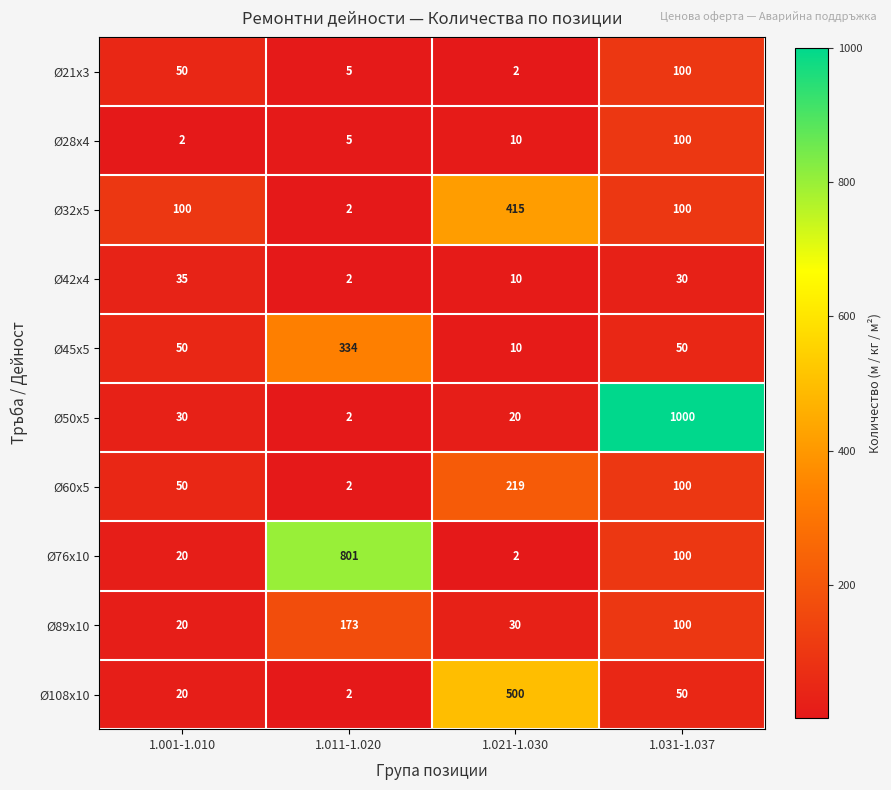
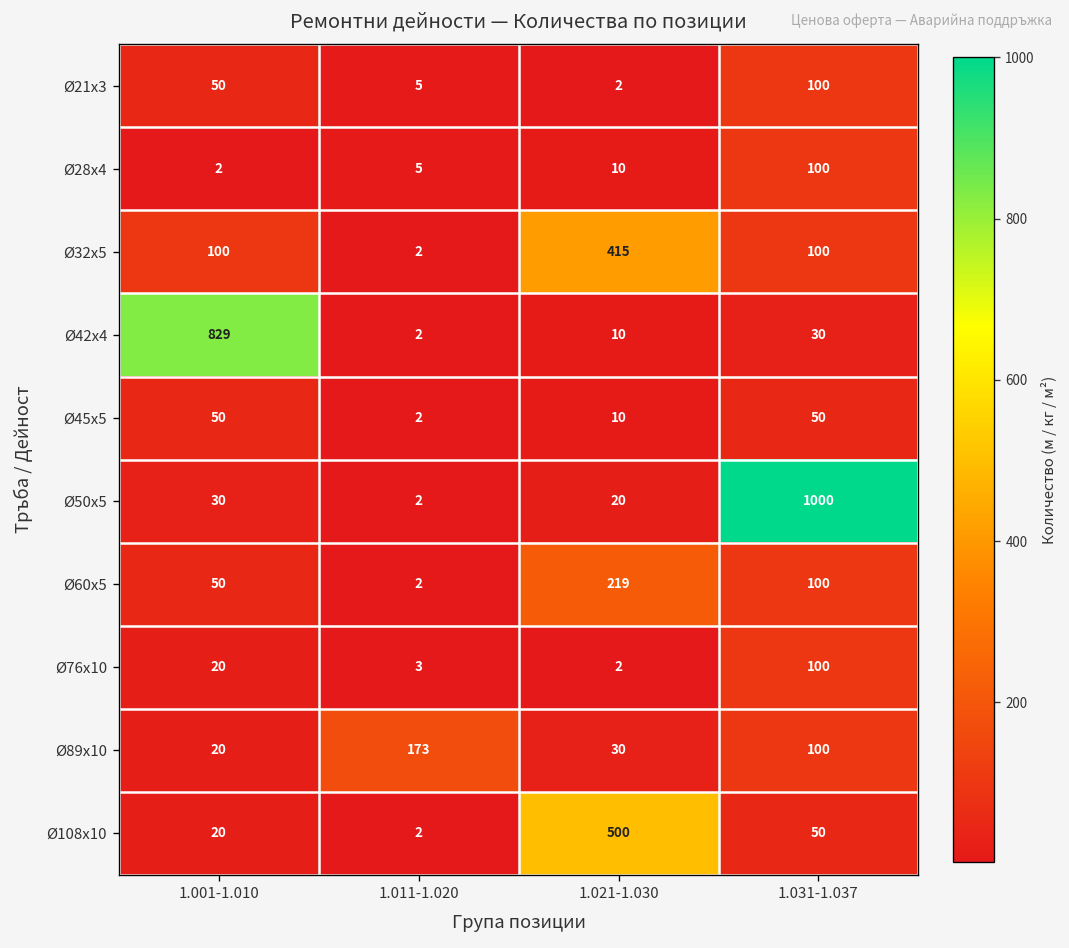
Ø42х4, 1.001-1.010: 35 -> 829
Ø45х5, 1.011-1.020: 334 -> 2
Ø76х10, 1.011-1.020: 801 -> 3
